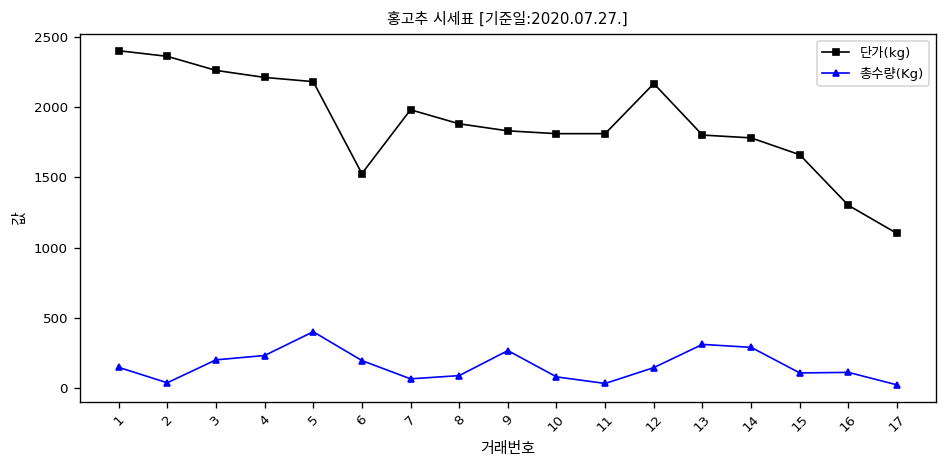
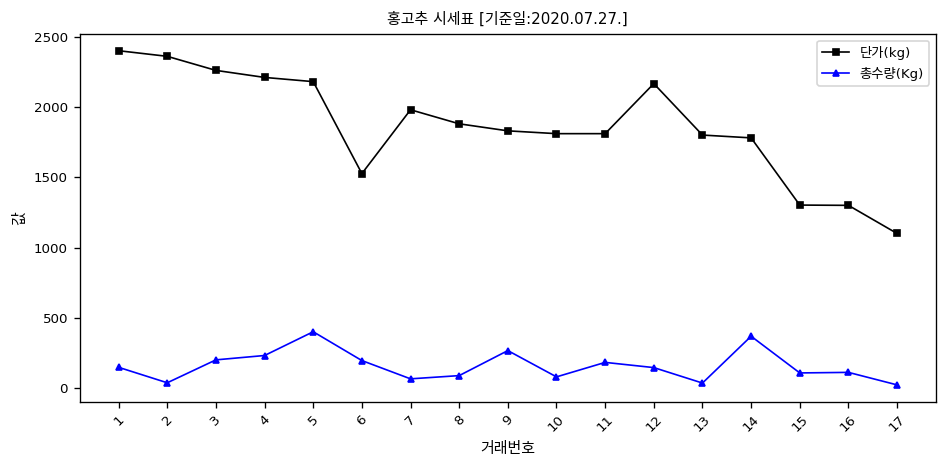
총수량(Kg), 11: 30 -> 180
총수량(Kg), 13: 310 -> 40
총수량(Kg), 14: 290 -> 370
단가(kg), 15: 1660 -> 1300
